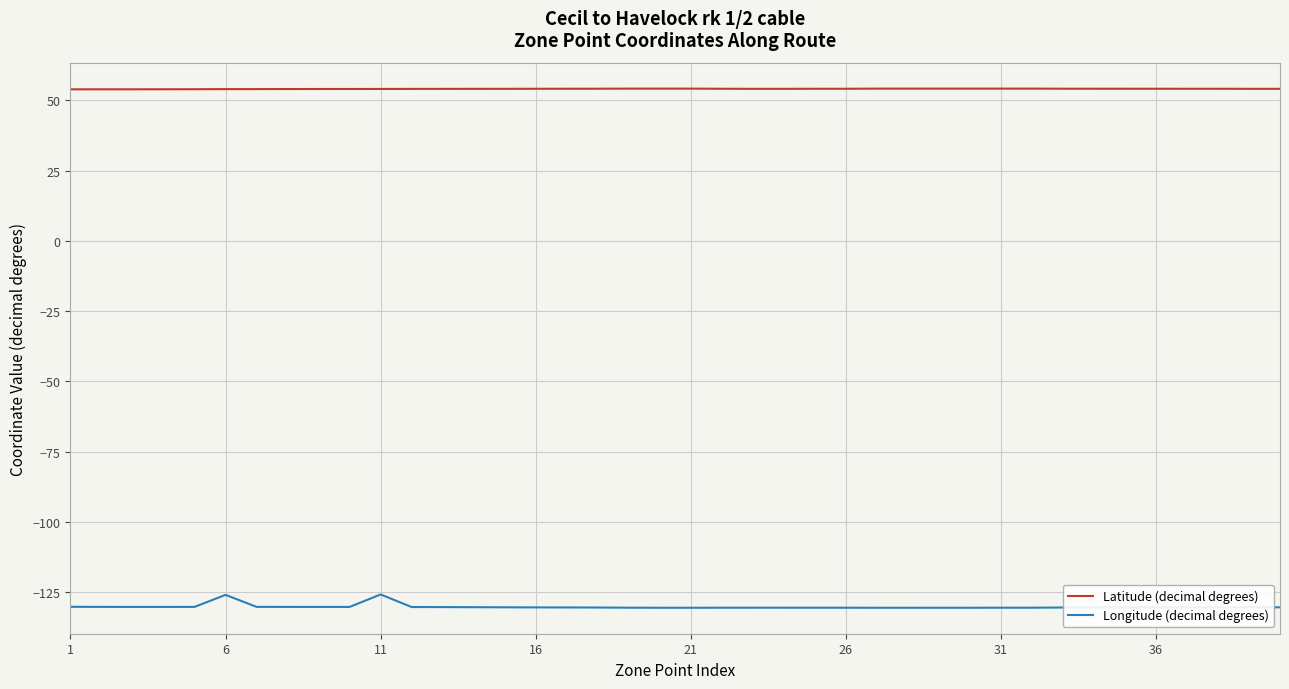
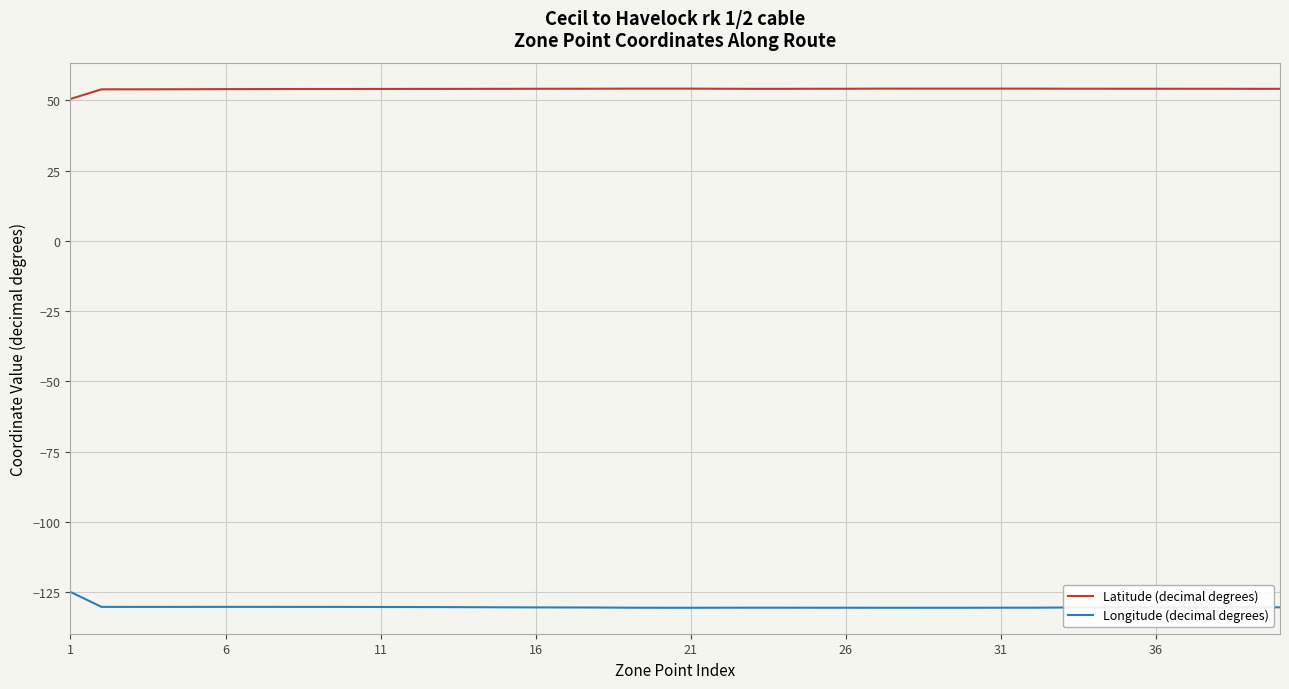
Latitude (decimal degrees), 1: 54 -> 50
Longitude (decimal degrees), 1: -130 -> -125
Longitude (decimal degrees), 6: -126 -> -130
Longitude (decimal degrees), 11: -126 -> -130
